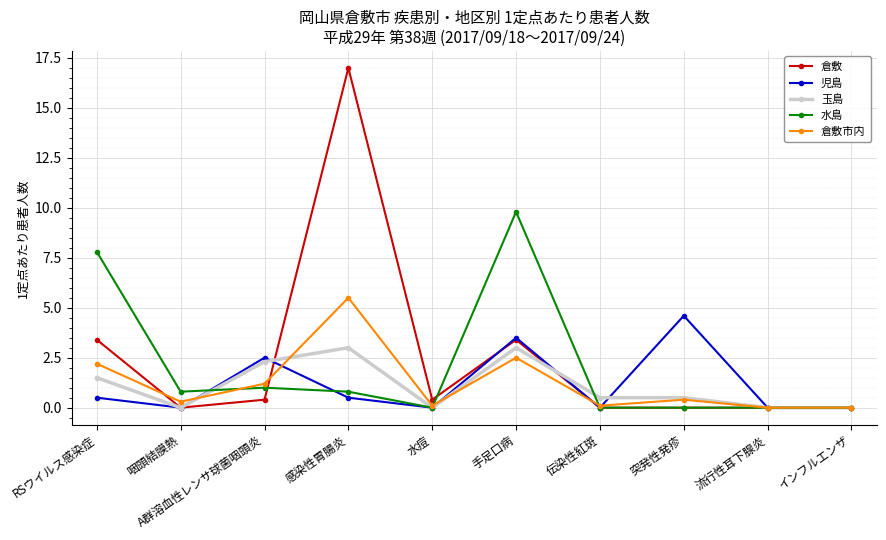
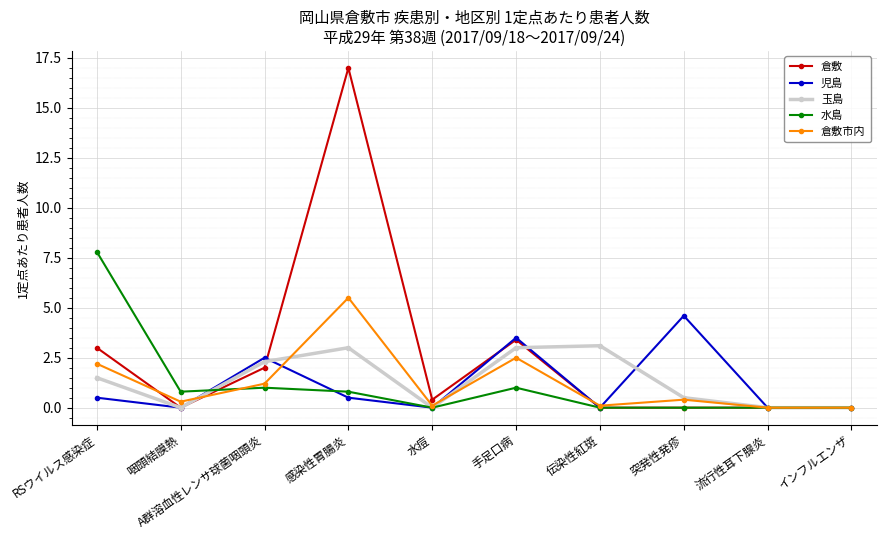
倉敷, RSウイルス感染症: 3.4 -> 3.0
倉敷, A群溶血性レンサ球菌咽頭炎: 0.4 -> 2.0
水島, 手足口病: 9.8 -> 1.0
玉島, 伝染性紅斑: 0.5 -> 3.1
